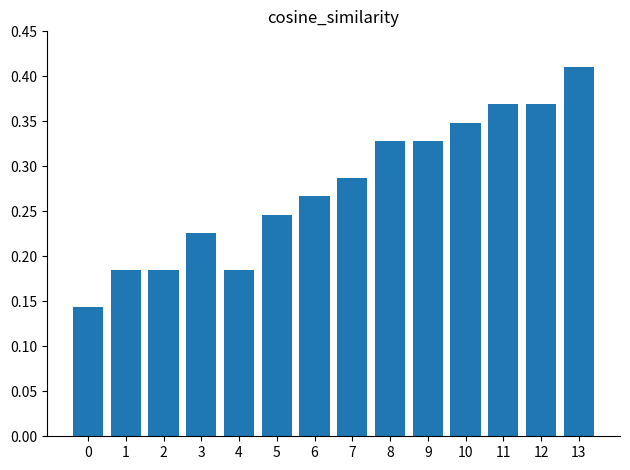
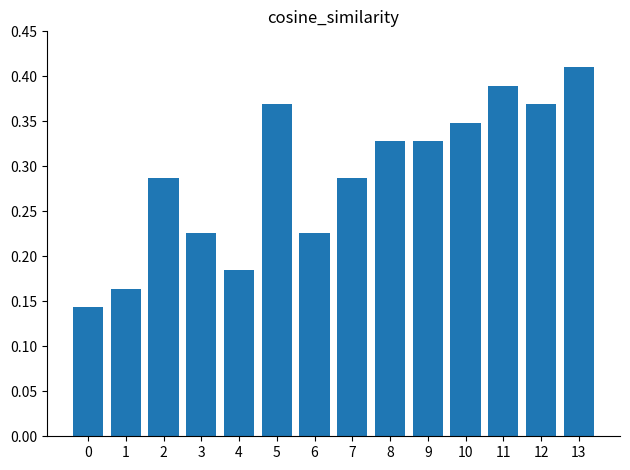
1: 0.18 -> 0.16
2: 0.18 -> 0.29
5: 0.25 -> 0.37
6: 0.27 -> 0.23
11: 0.37 -> 0.39
